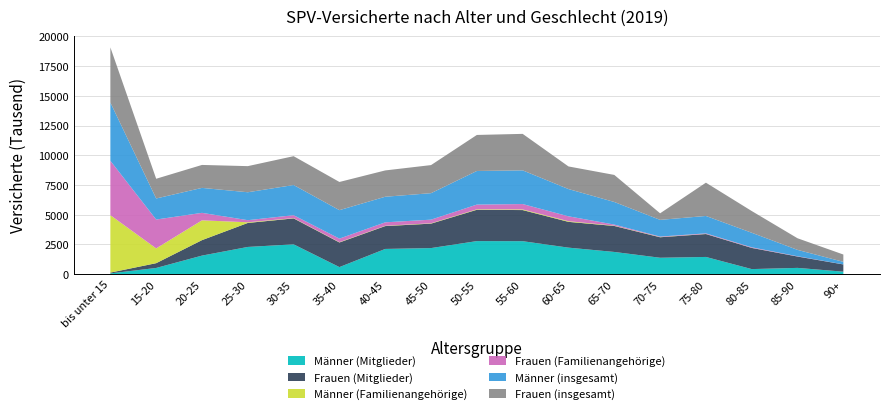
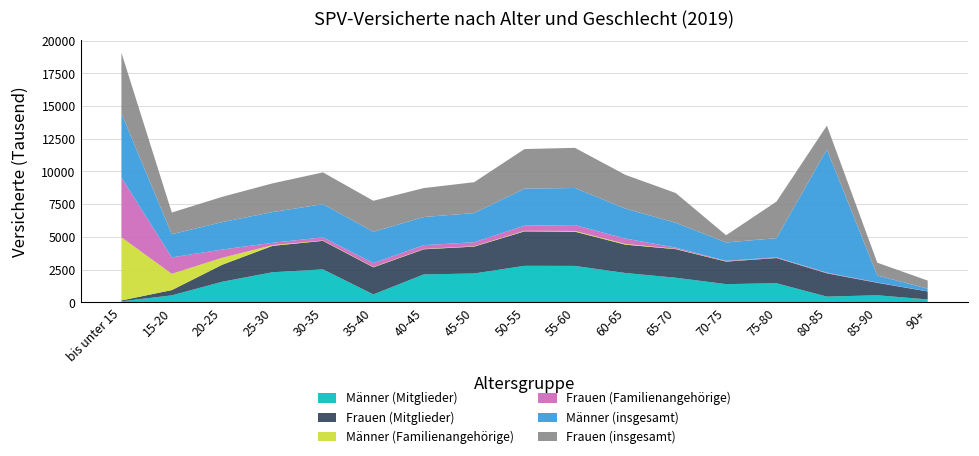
Frauen (Familienangehörige), 15-20: 2400 -> 1300
Männer (Familienangehörige), 20-25: 1700 -> 500
Frauen (insgesamt), 60-65: 1900 -> 2600
Männer (insgesamt), 80-85: 1200 -> 9400
